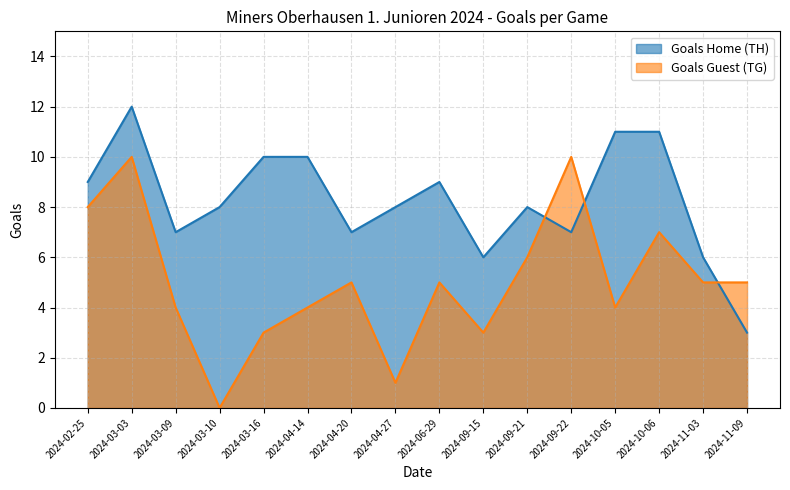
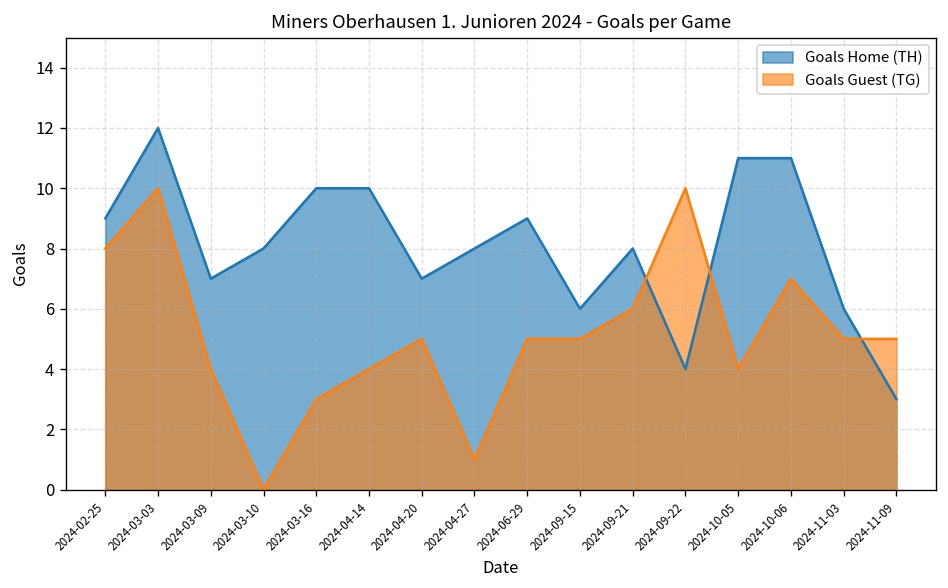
Goals Guest (TG), 2024-09-15: 3 -> 5
Goals Home (TH), 2024-09-22: 7 -> 4
